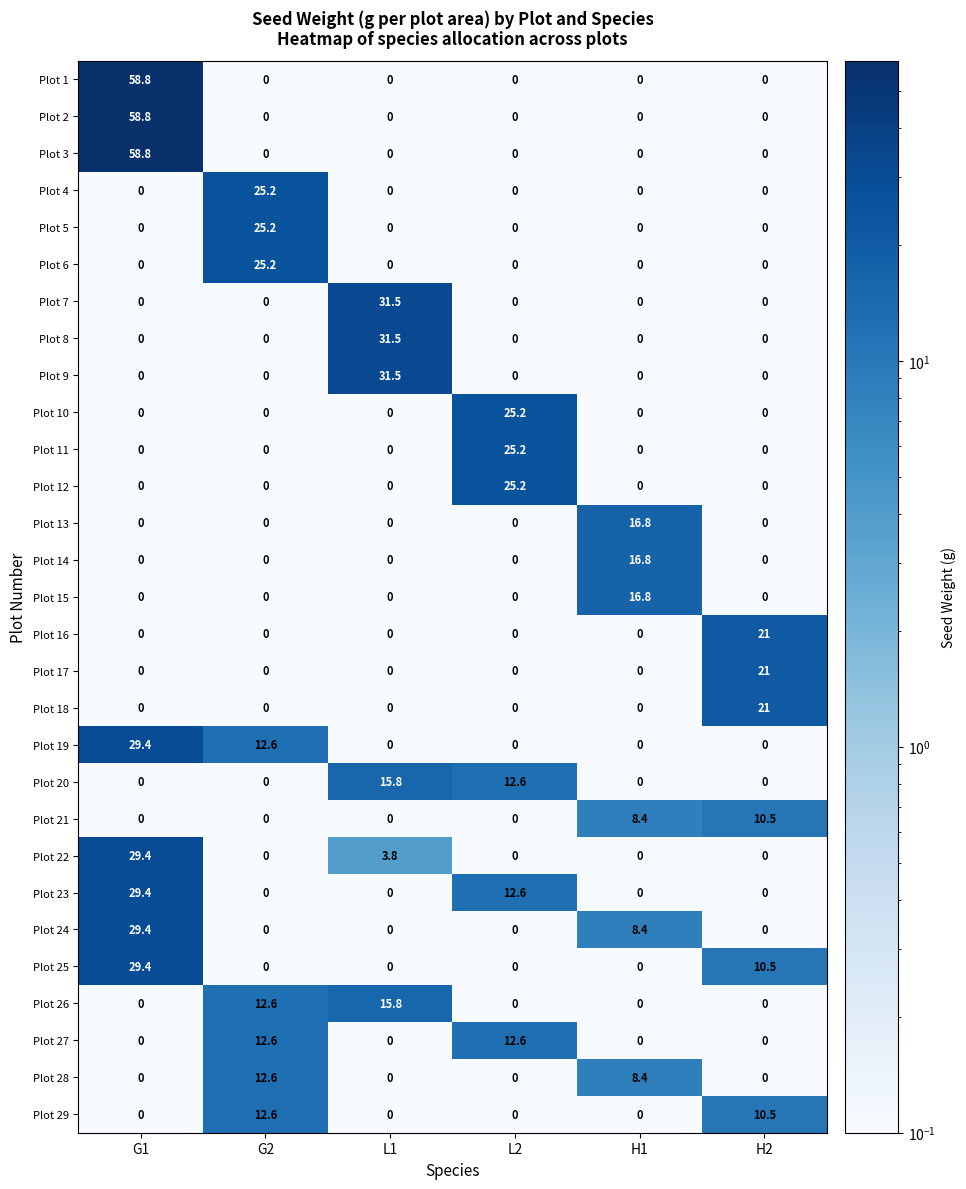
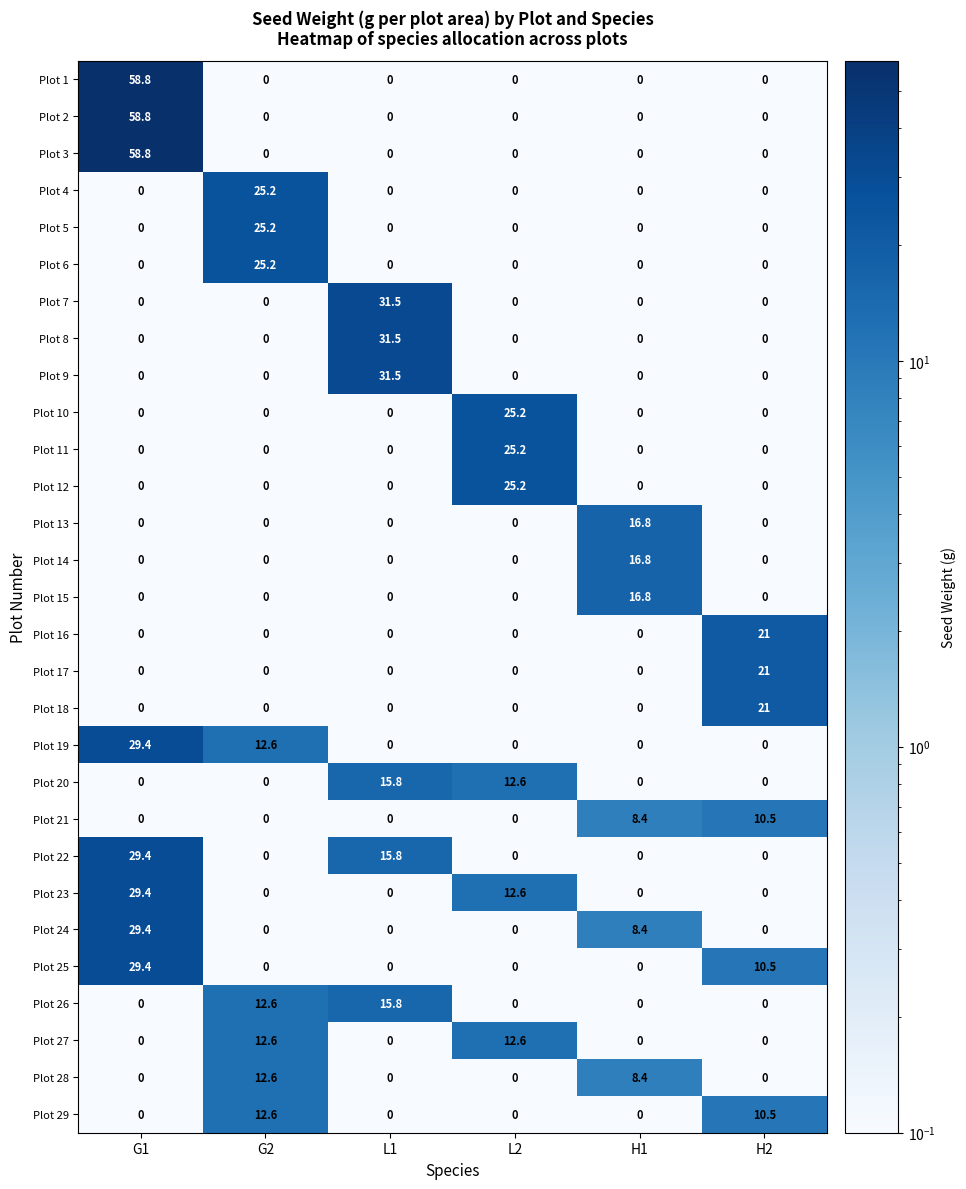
Plot 22, L1: 3.8 -> 15.8
